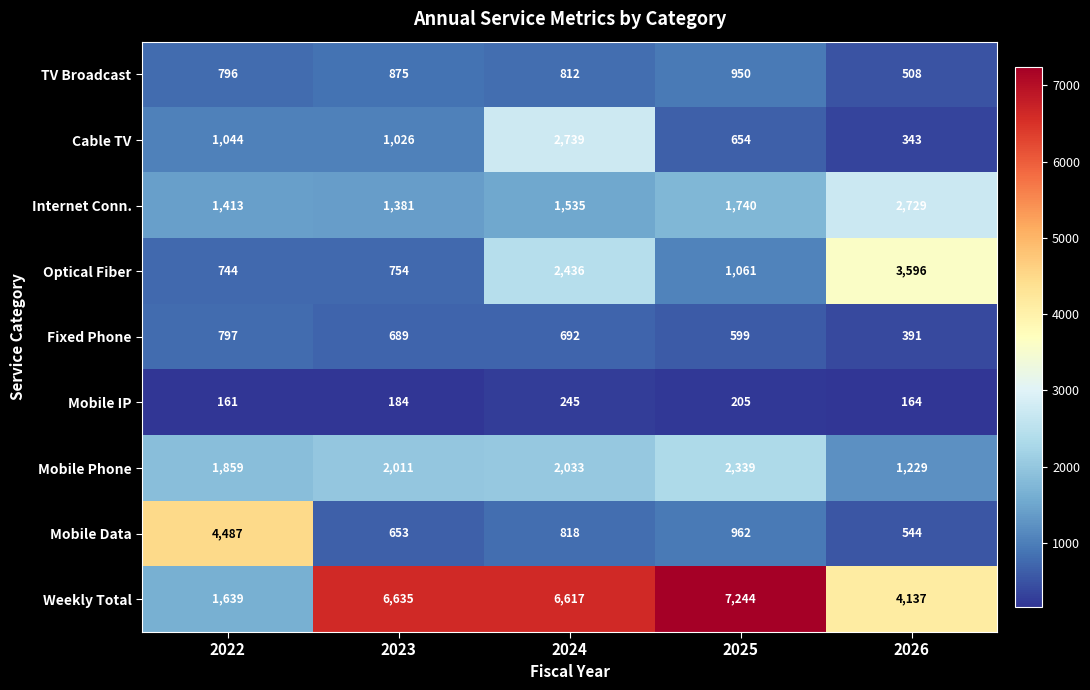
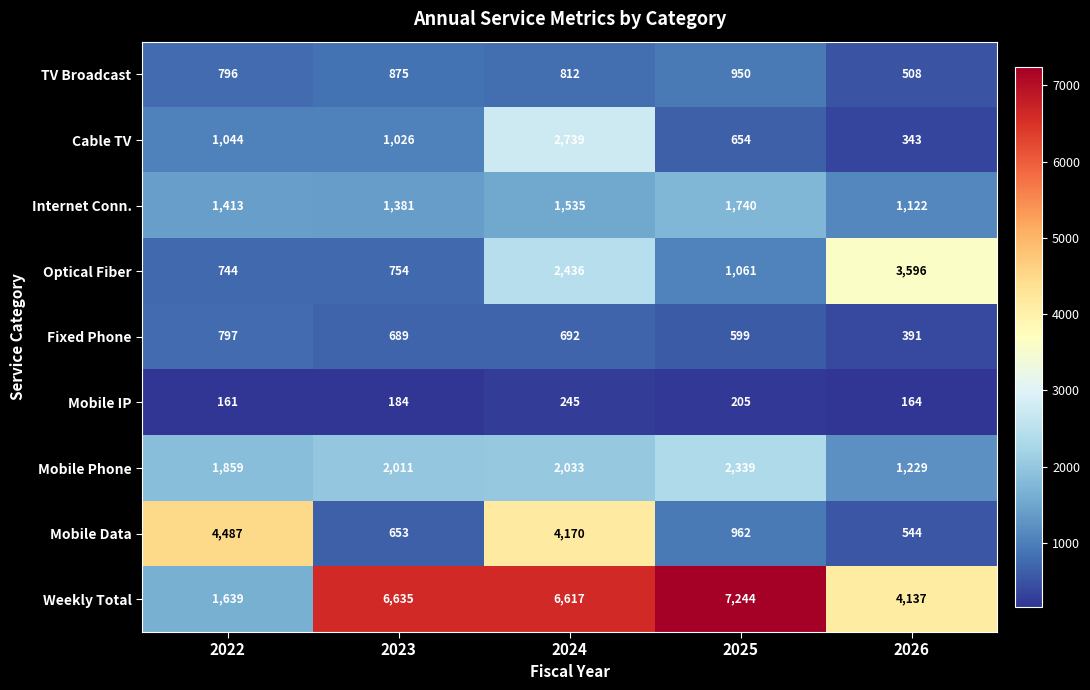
Internet Conn., 2026: 2,729 -> 1,122
Mobile Data, 2024: 818 -> 4,170
